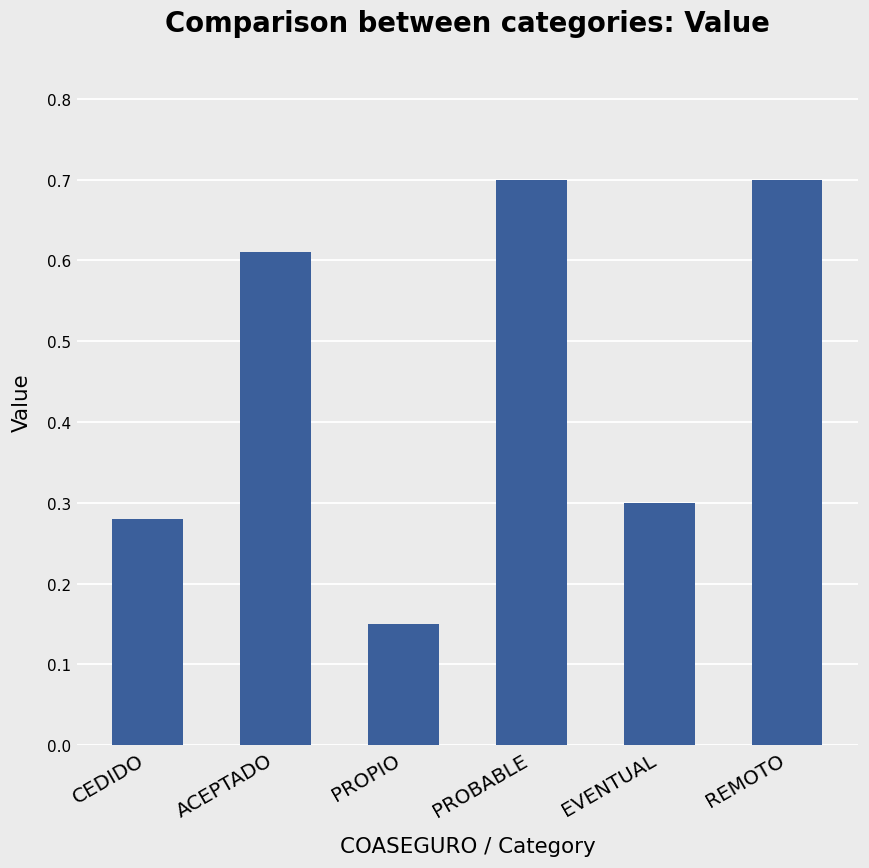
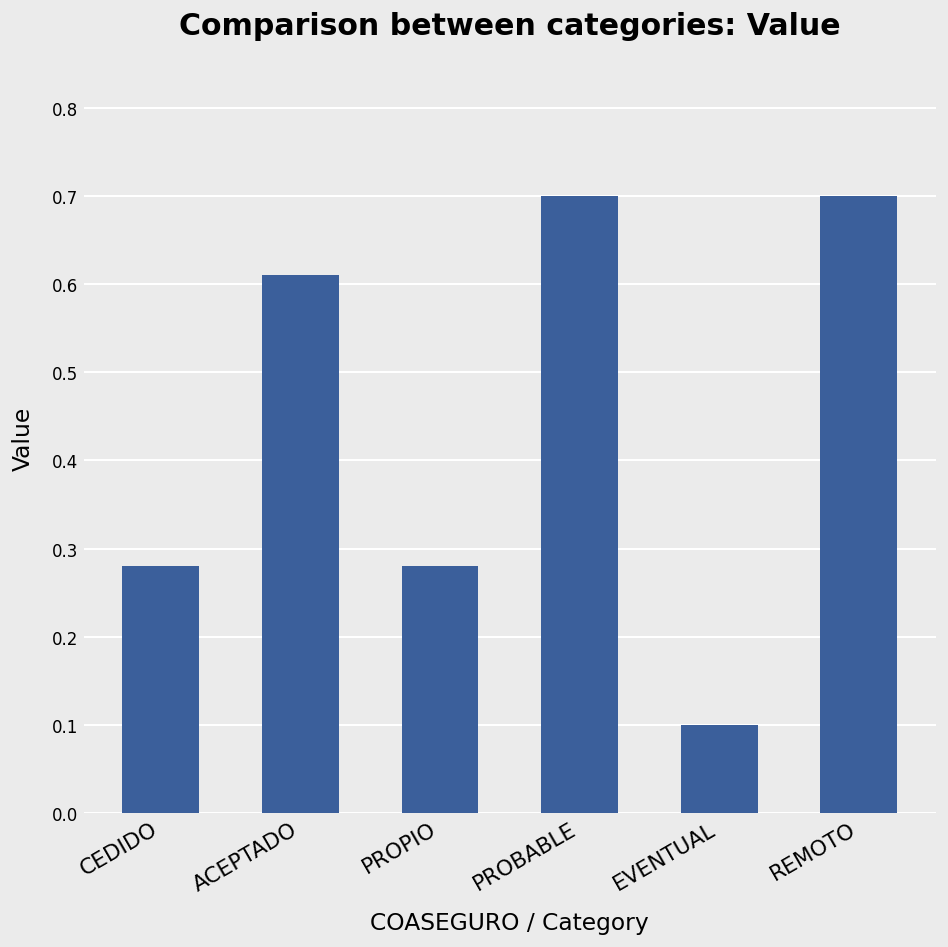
PROPIO: 0.15 -> 0.28
EVENTUAL: 0.3 -> 0.1
